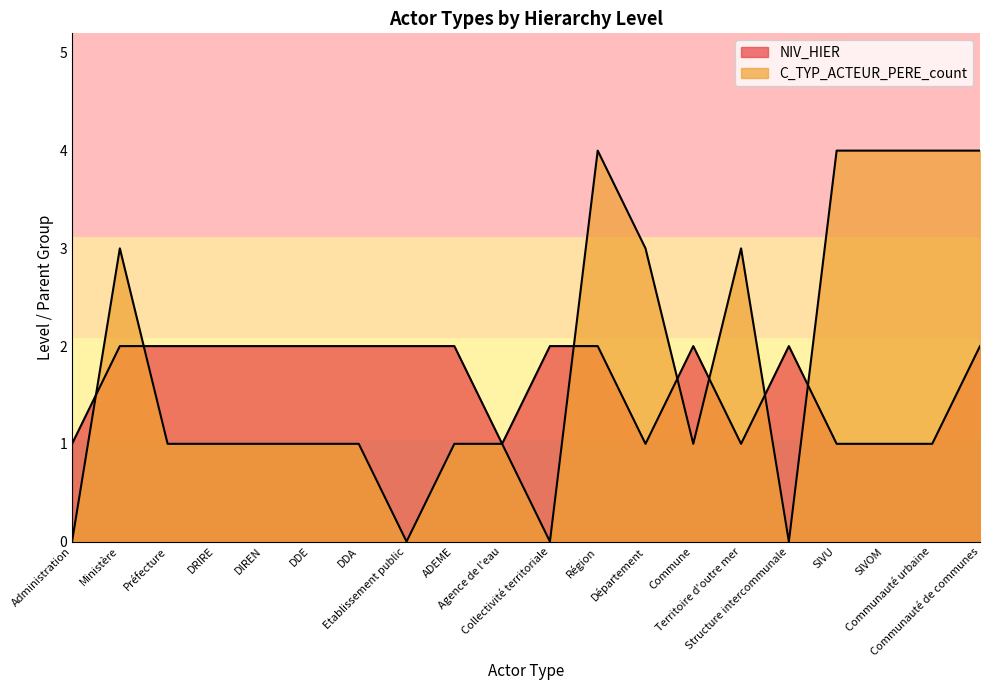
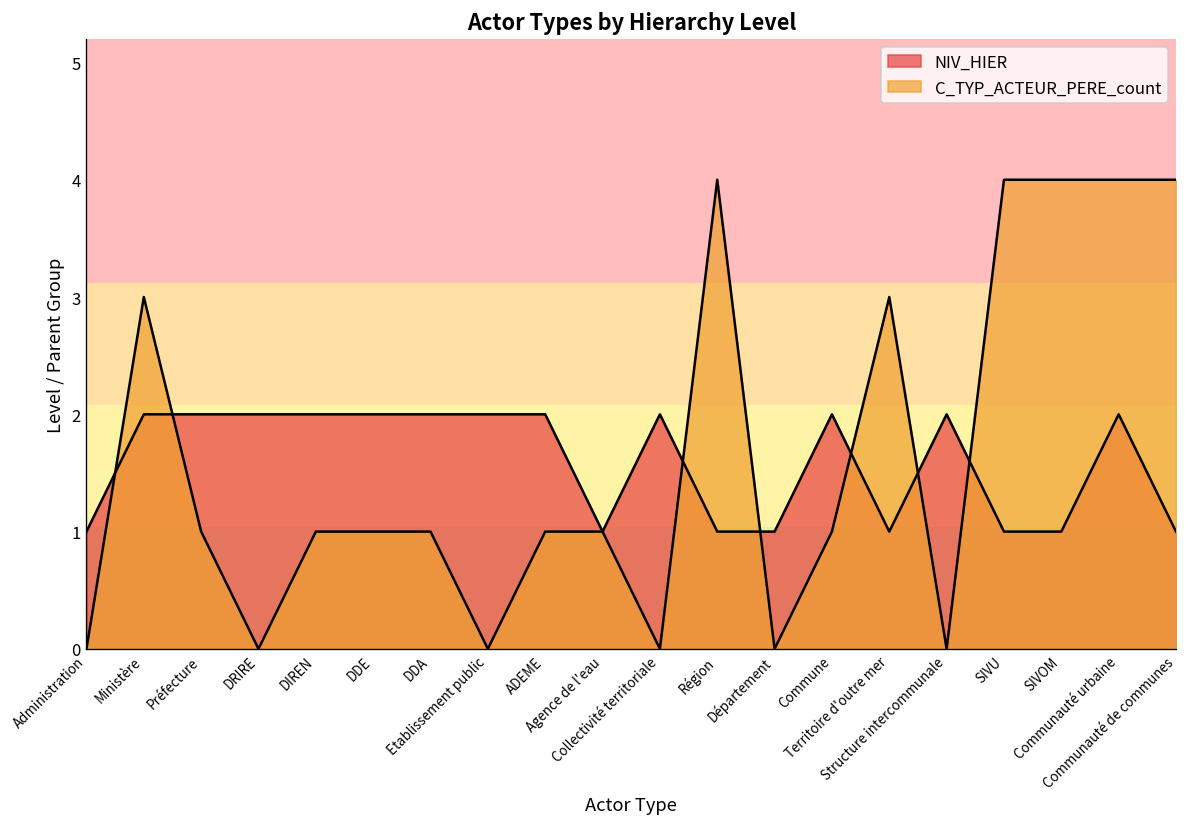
C_TYP_ACTEUR_PERE_count, DRIRE: 1 -> 0
NIV_HIER, Région: 2 -> 1
C_TYP_ACTEUR_PERE_count, Département: 3 -> 0
NIV_HIER, Communauté urbaine: 1 -> 2
NIV_HIER, Communauté de communes: 2 -> 1
